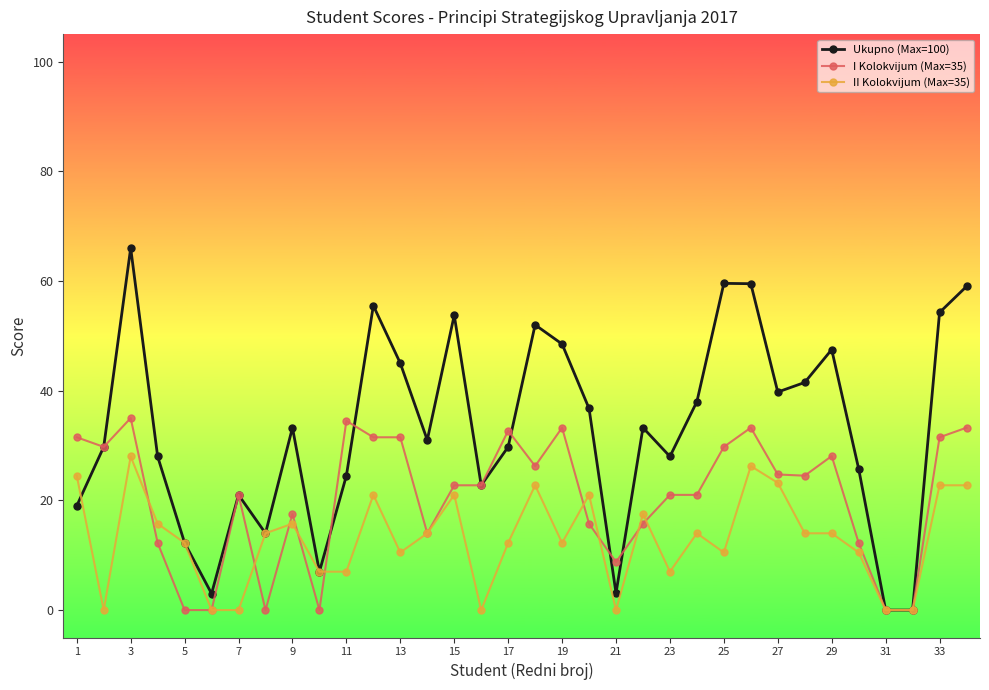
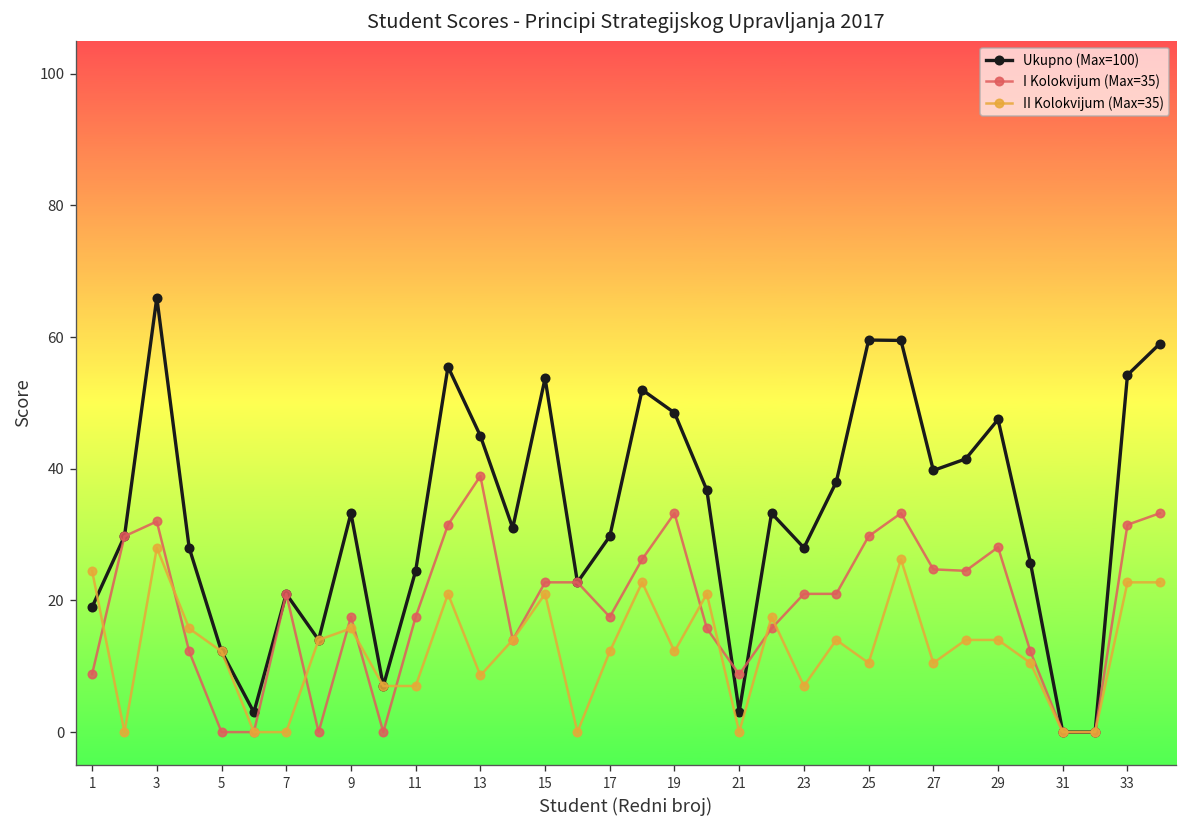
I Kolokvijum (Max=35), 1: 32 -> 9
I Kolokvijum (Max=35), 3: 35 -> 32
I Kolokvijum (Max=35), 11: 35 -> 18
I Kolokvijum (Max=35), 13: 32 -> 39
II Kolokvijum (Max=35), 13: 11 -> 9
I Kolokvijum (Max=35), 17: 33 -> 18
II Kolokvijum (Max=35), 27: 23 -> 11
